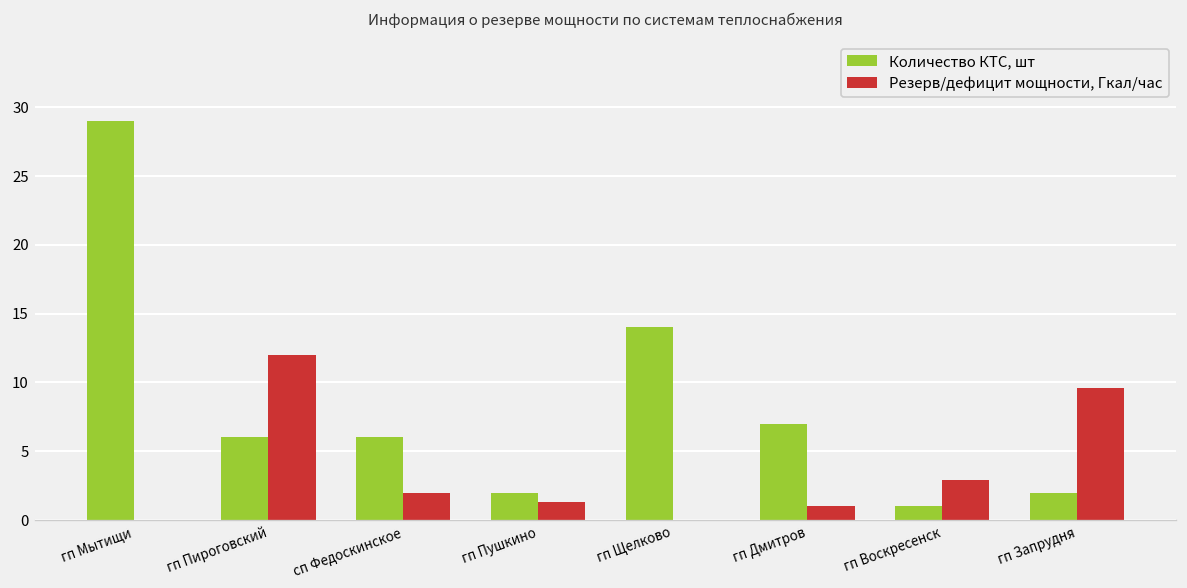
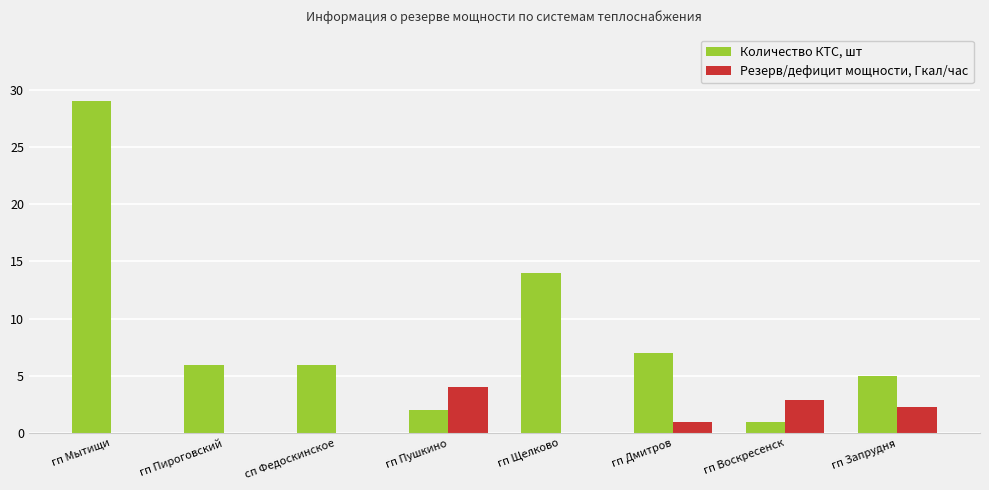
Резерв/дефицит мощности, Гкал/час, гп Пироговский: 12 -> 0
Резерв/дефицит мощности, Гкал/час, сп Федоскинское: 2 -> 0
Резерв/дефицит мощности, Гкал/час, гп Пушкино: 1.3 -> 4.1
Количество КТС, шт, гп Запрудня: 2 -> 5
Резерв/дефицит мощности, Гкал/час, гп Запрудня: 9.6 -> 2.3
